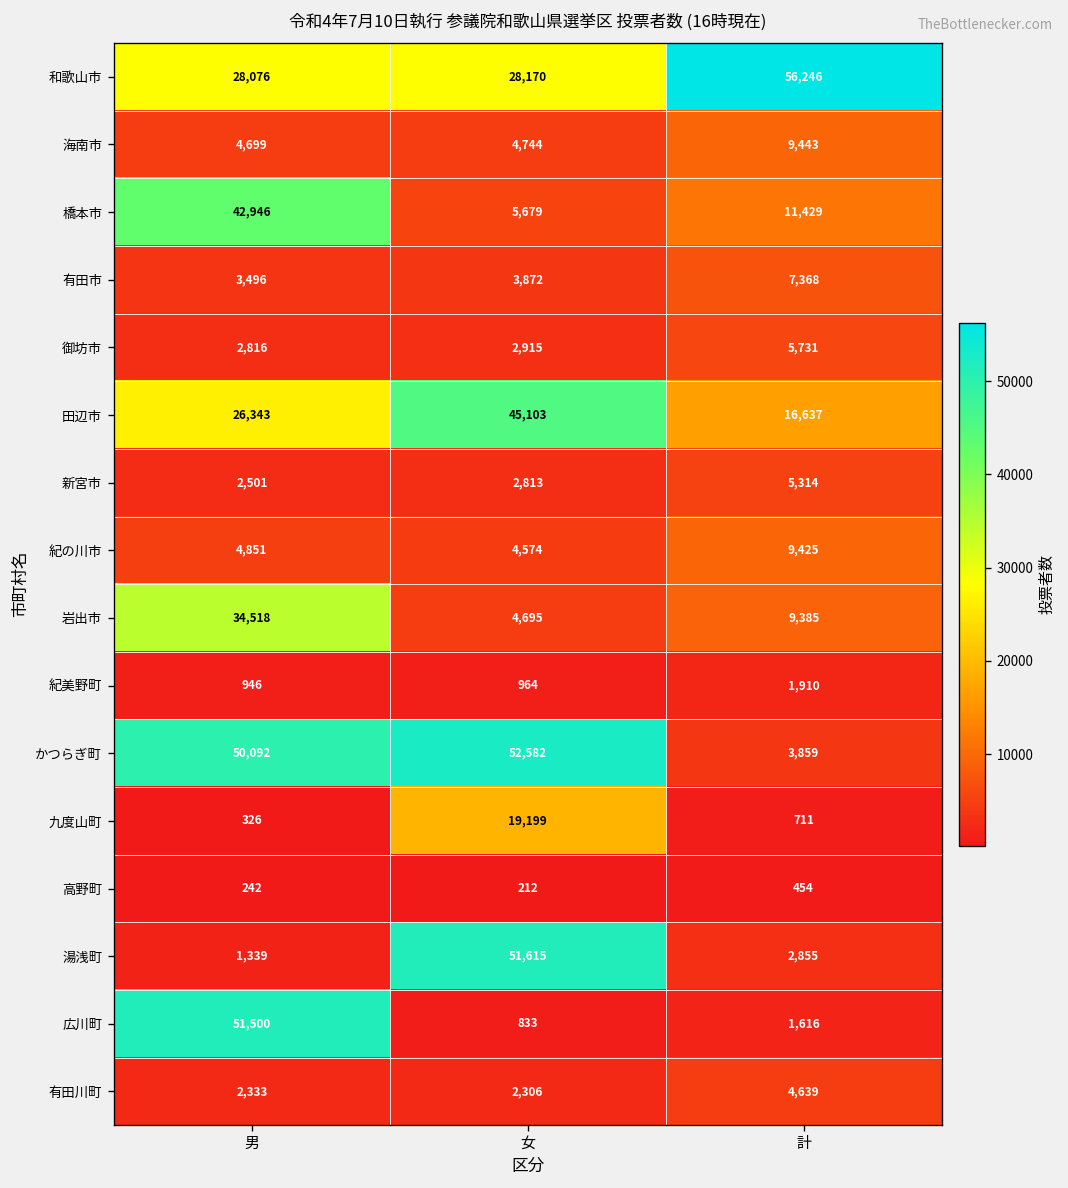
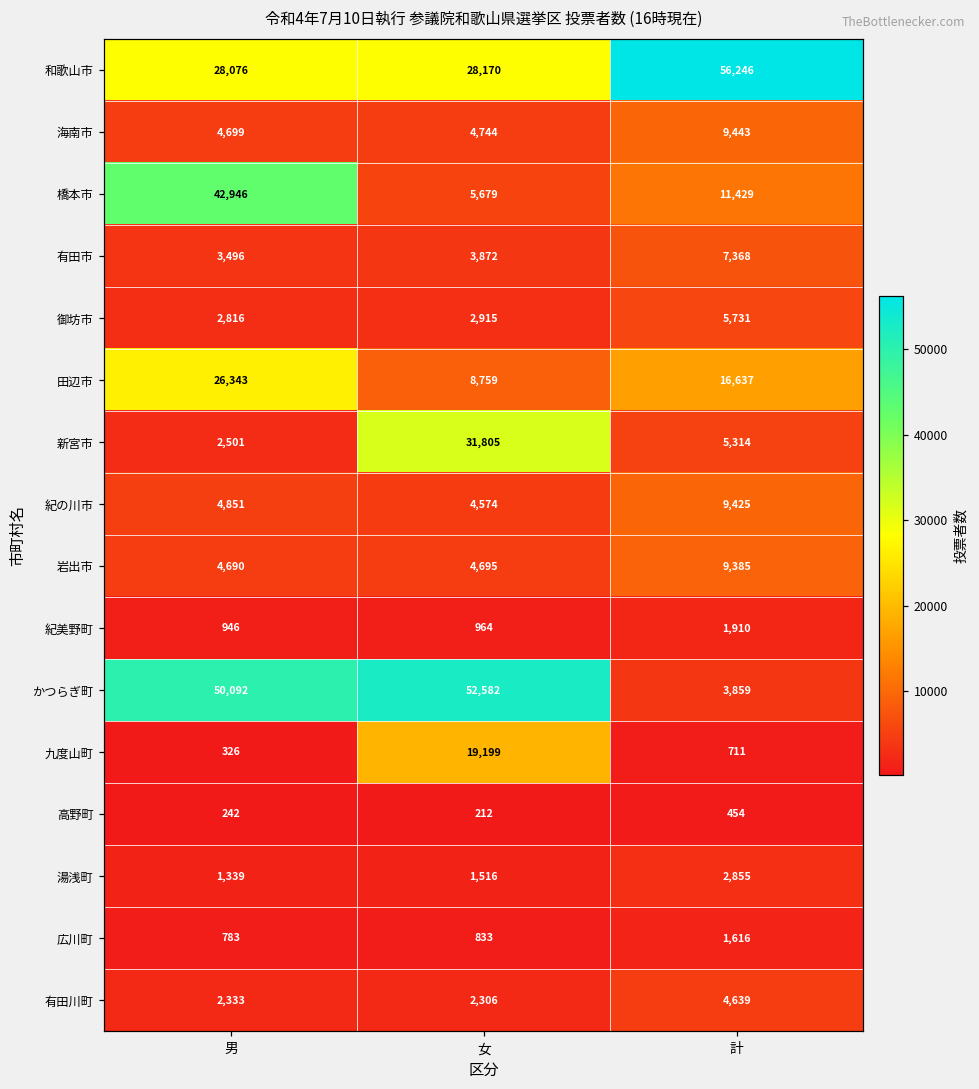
田辺市, 女: 45,103 -> 8,759
新宮市, 女: 2,813 -> 31,805
岩出市, 男: 34,518 -> 4,690
湯浅町, 女: 51,615 -> 1,516
広川町, 男: 51,500 -> 783
